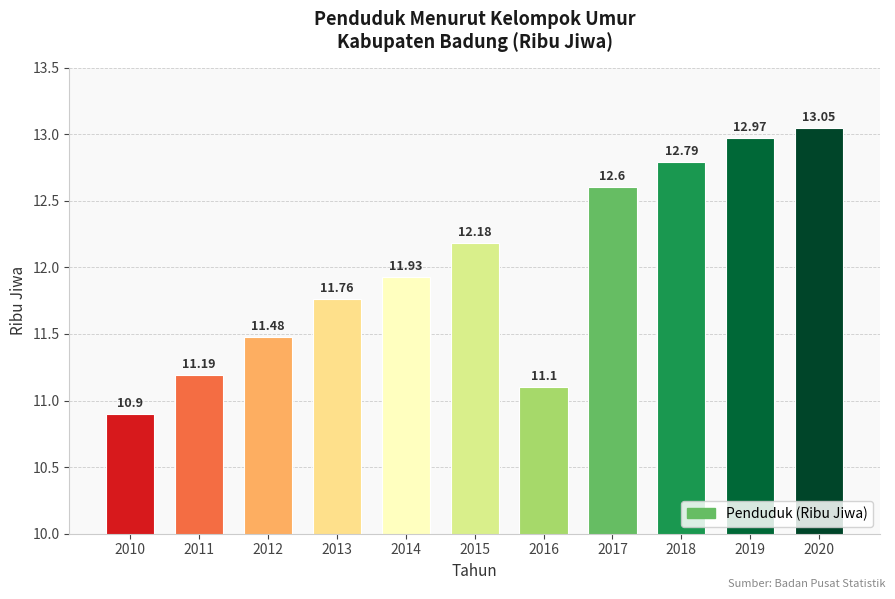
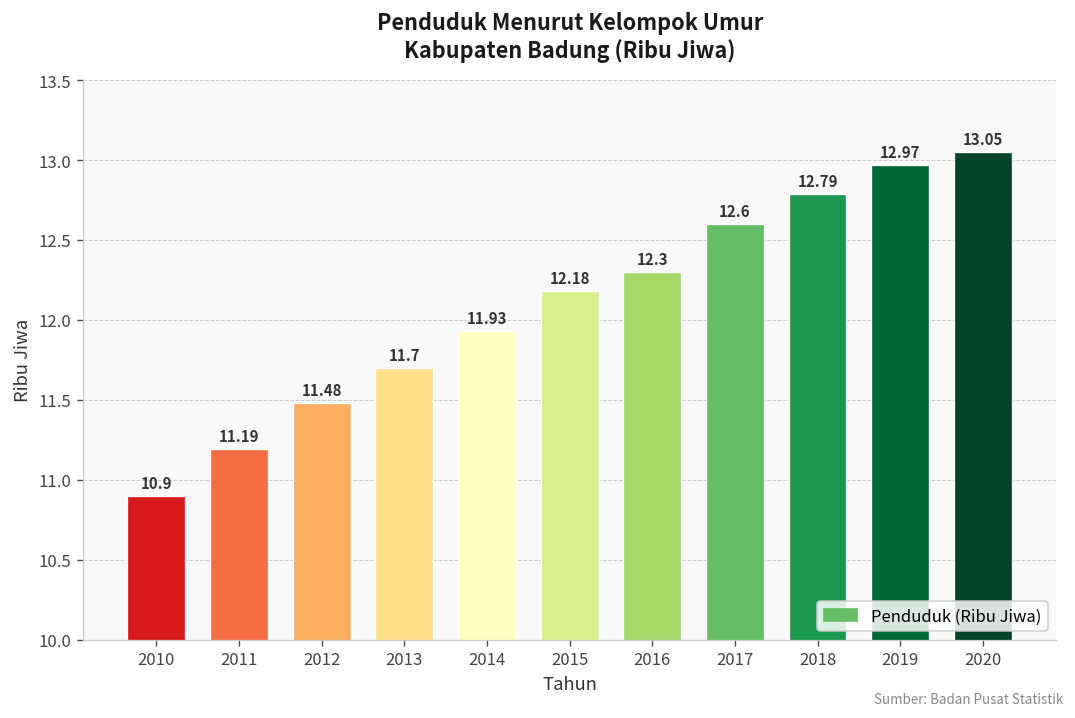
2013: 11.76 -> 11.7
2016: 11.1 -> 12.3
